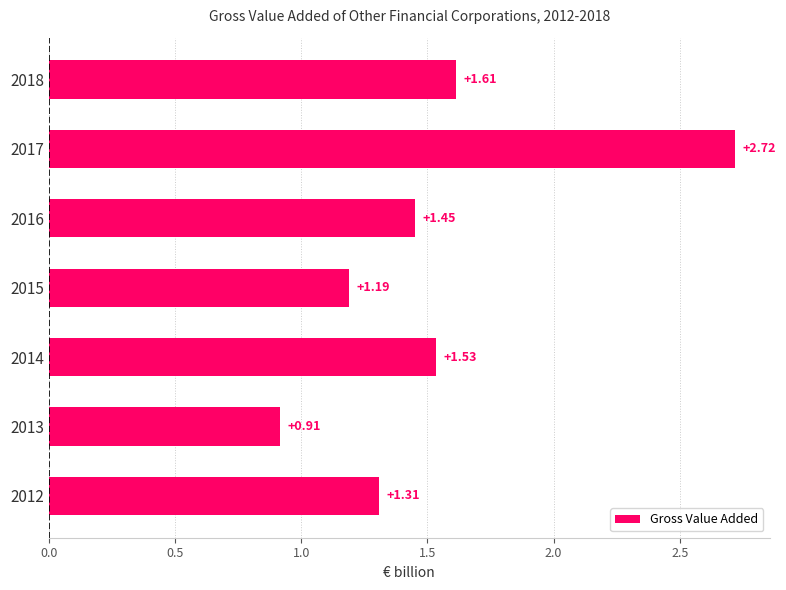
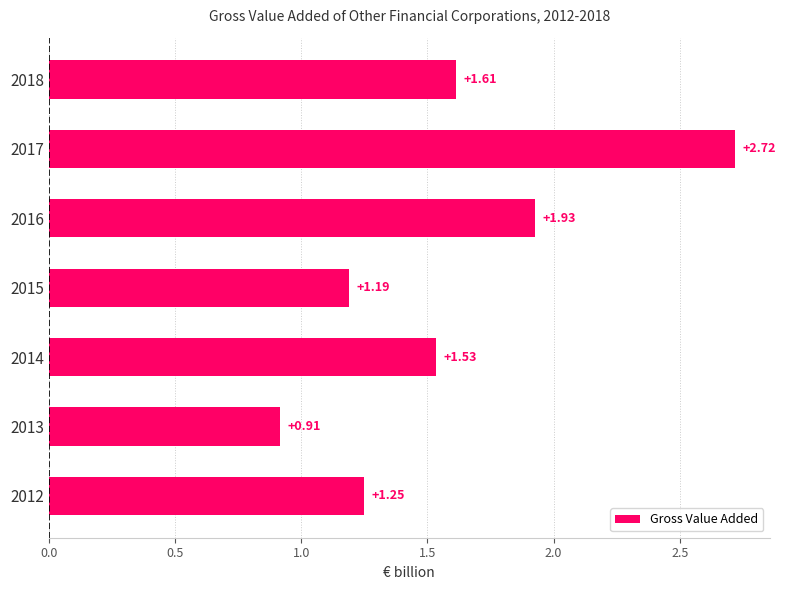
2016: +1.45 -> +1.93
2012: +1.31 -> +1.25
